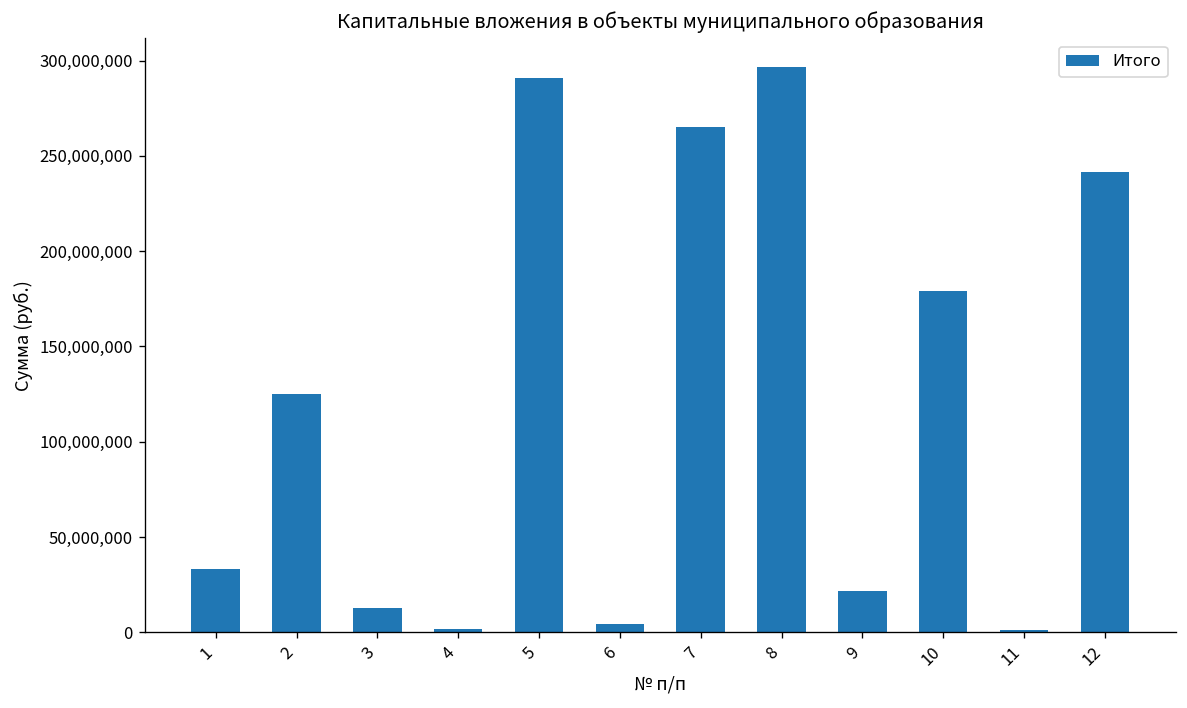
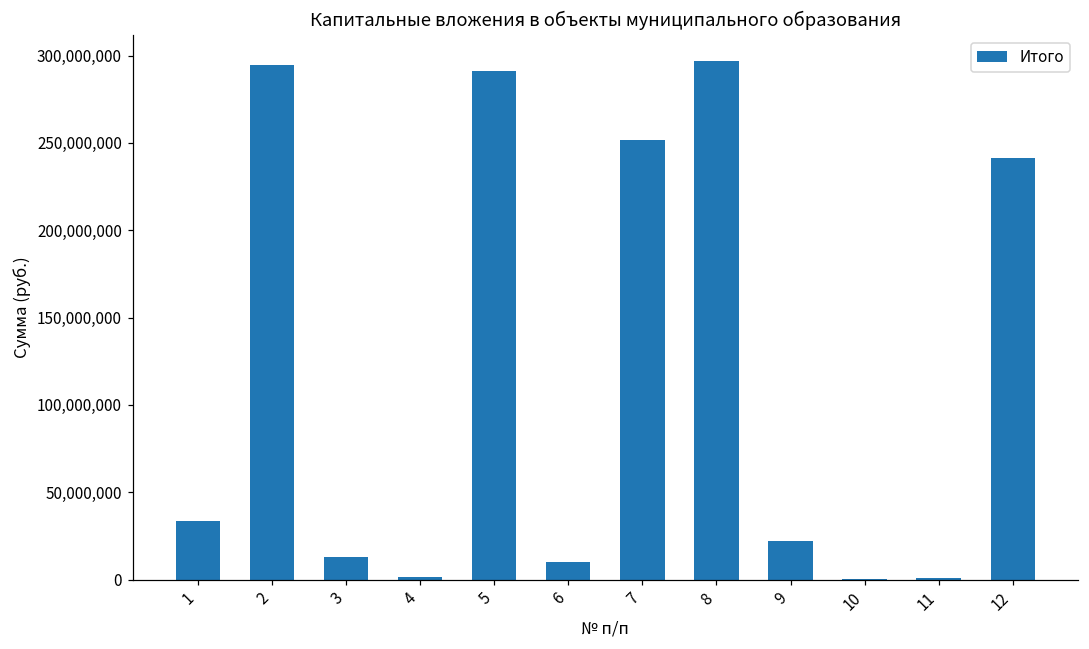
2: 125,000,000 -> 295,000,000
6: 4,000,000 -> 10,000,000
7: 265,000,000 -> 252,000,000
10: 179,000,000 -> 0
